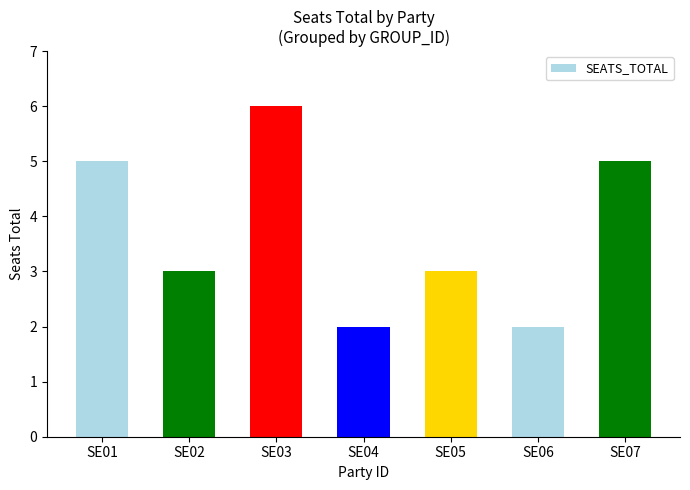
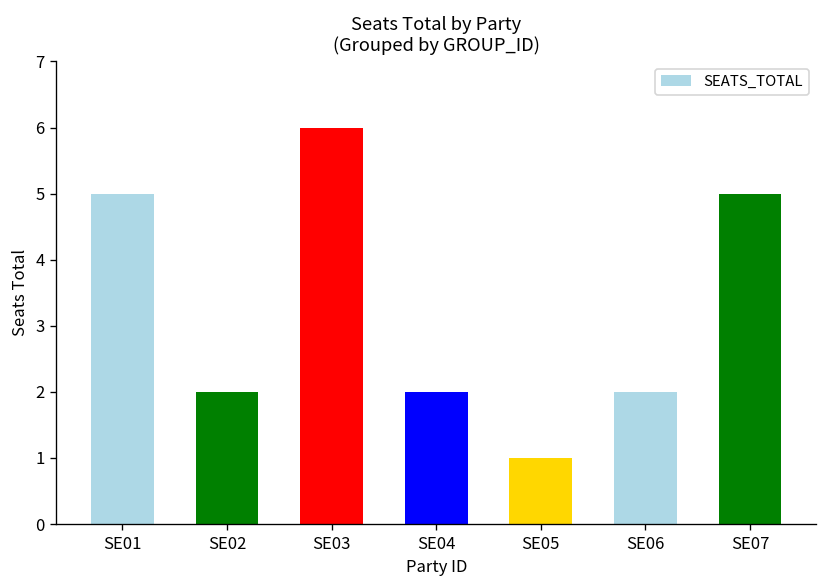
SE02: 3 -> 2
SE05: 3 -> 1
